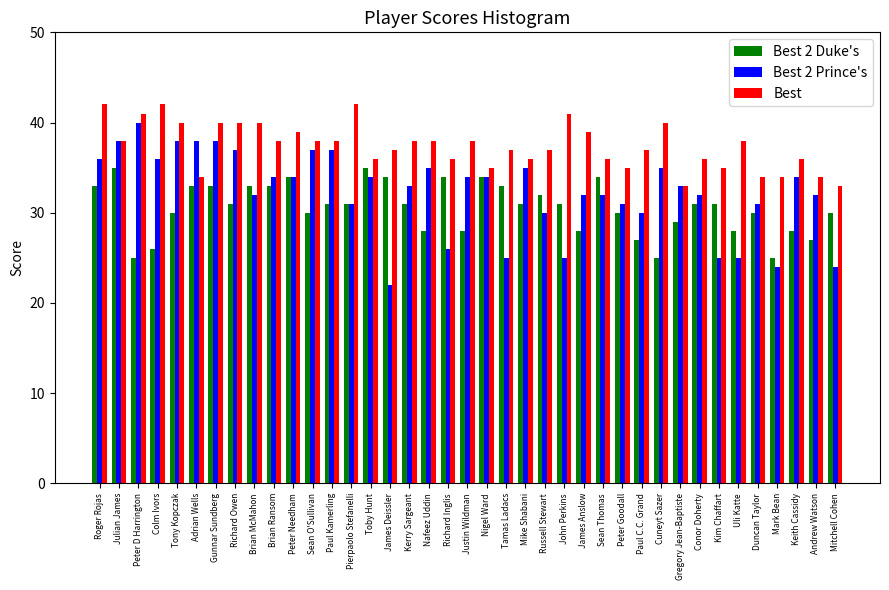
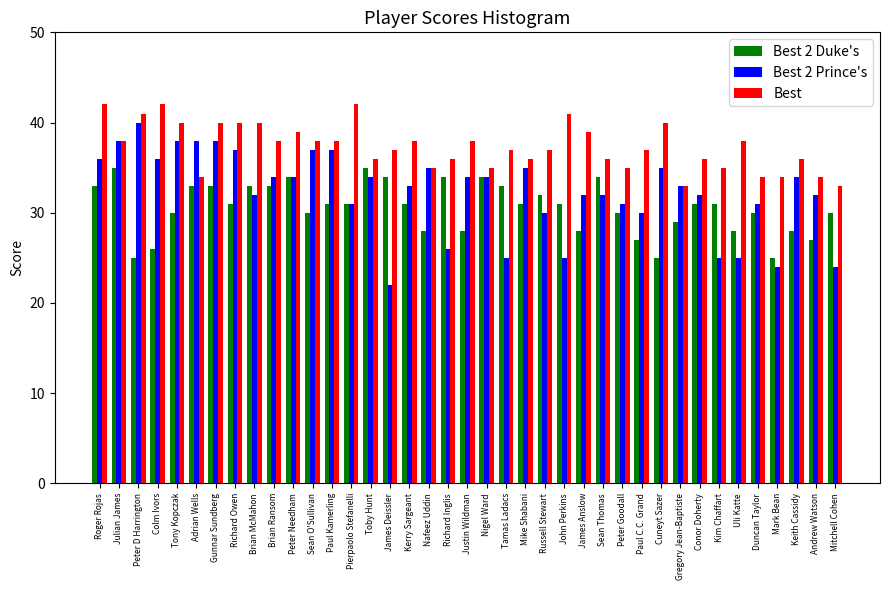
Best, Nafeez Uddin: 38 -> 35
